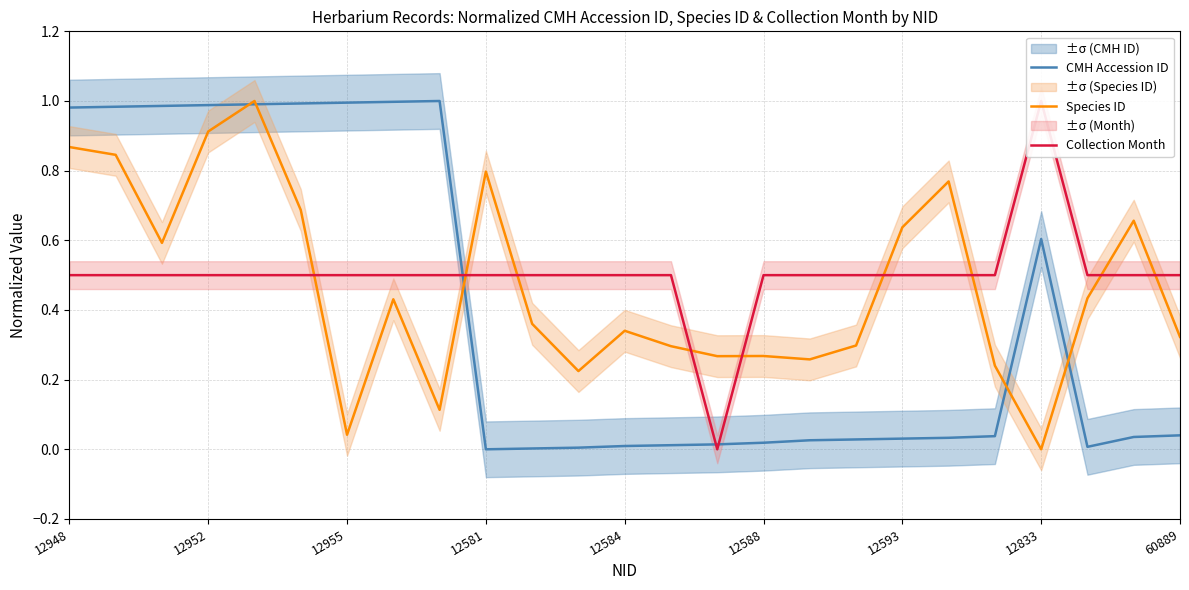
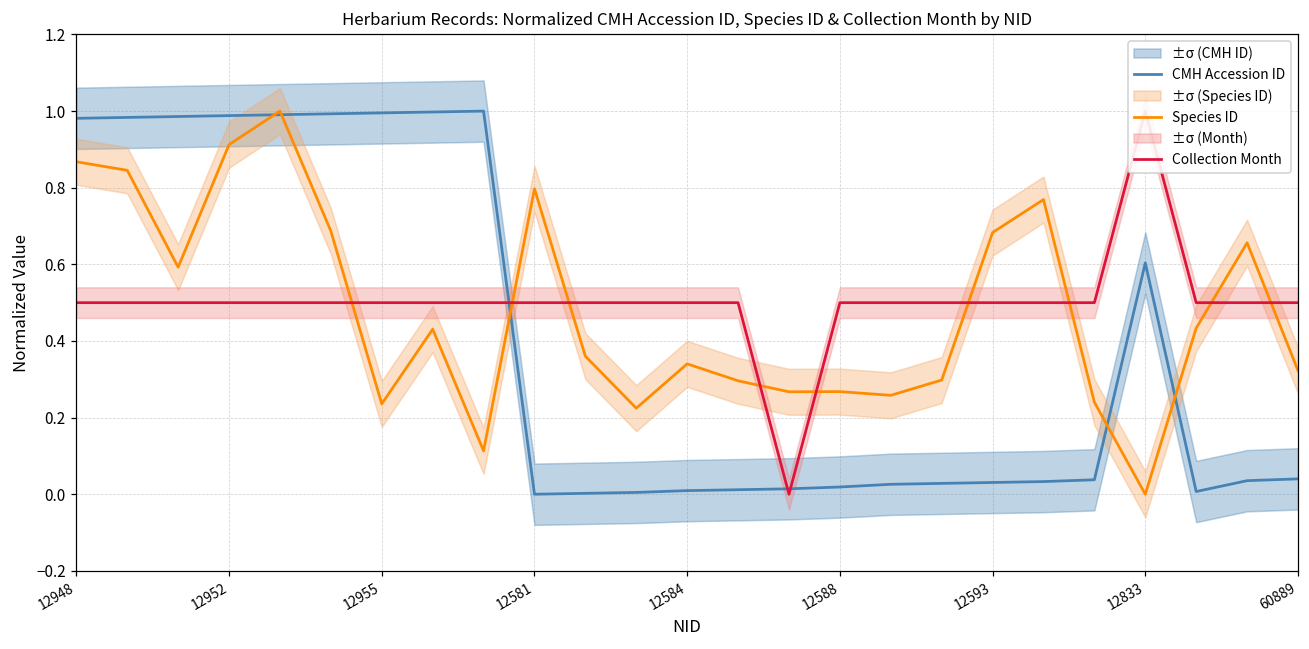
Species ID, 12955: 0.04 -> 0.24
Species ID, 12593: 0.64 -> 0.68
